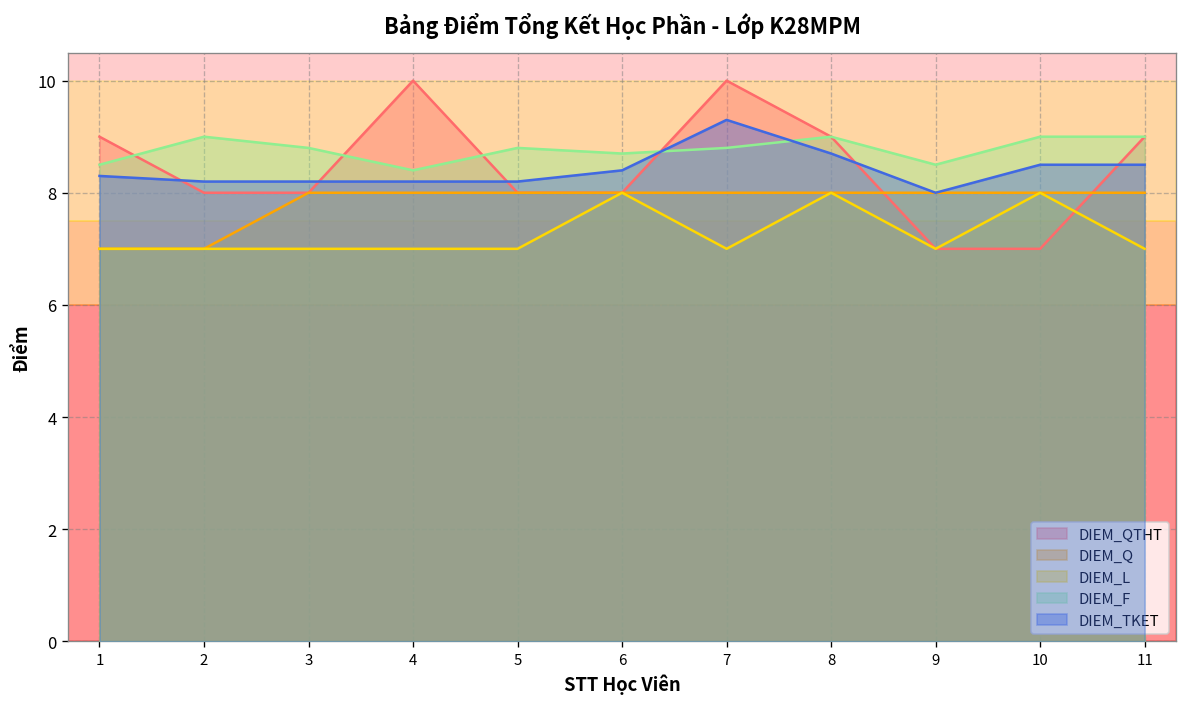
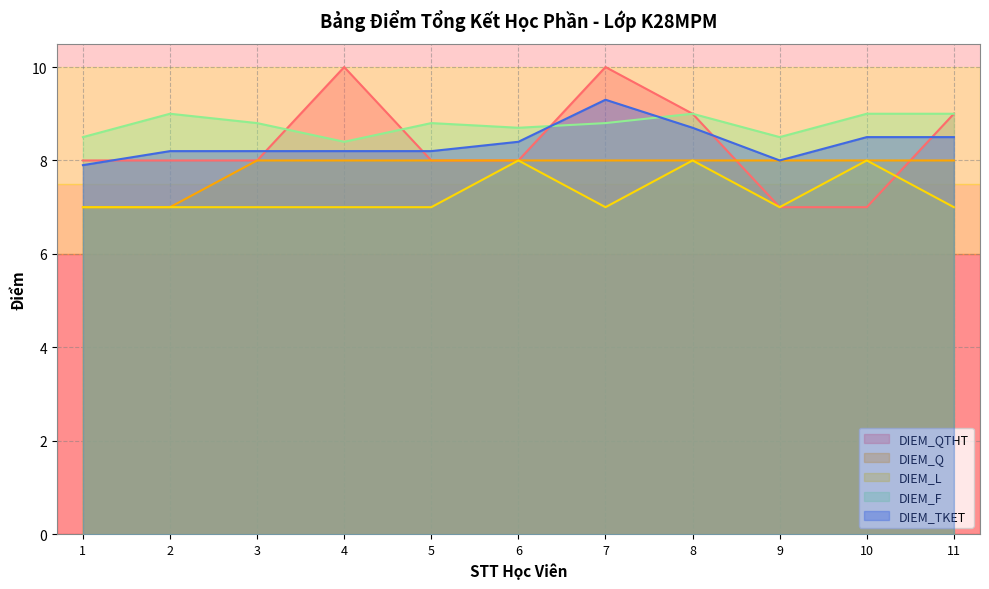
DIEM_QTHT, 1: 9 -> 8
DIEM_TKET, 1: 8.3 -> 7.9
